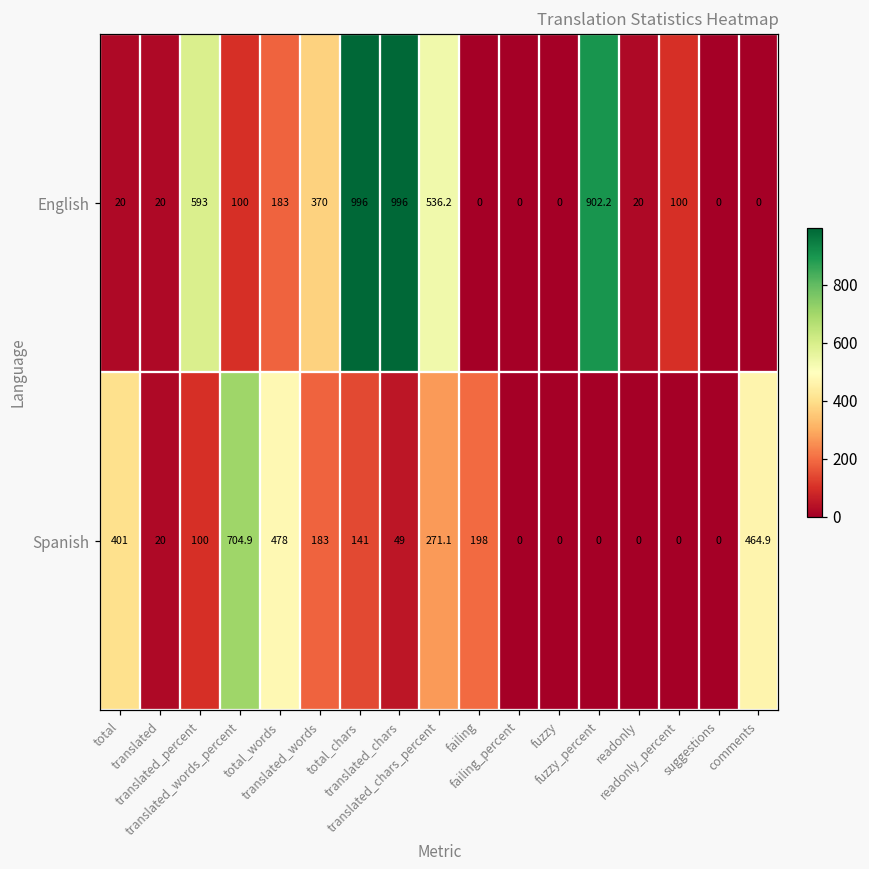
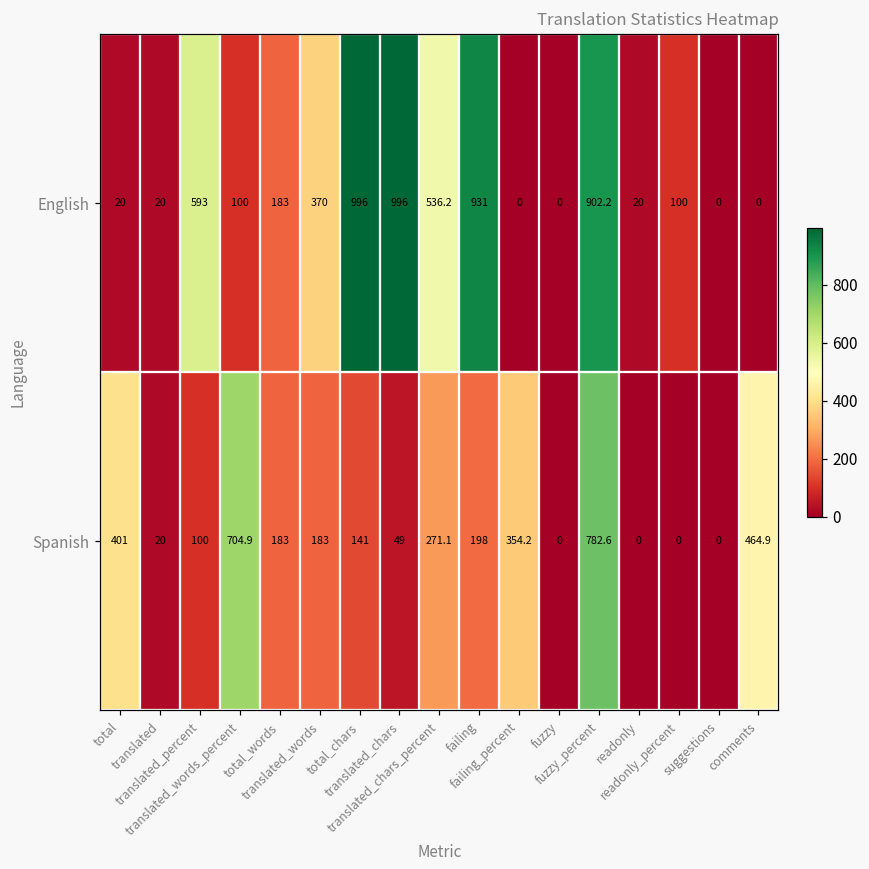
English, failing: 0 -> 931
Spanish, total_words: 478 -> 183
Spanish, failing_percent: 0 -> 354.2
Spanish, fuzzy_percent: 0 -> 782.6
